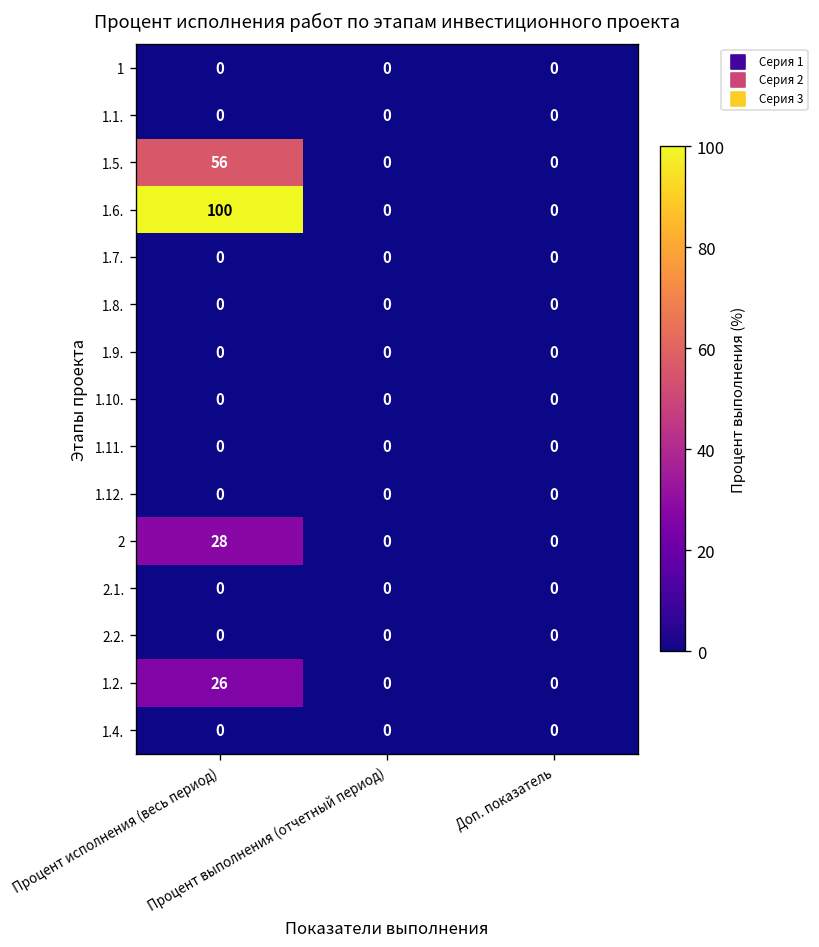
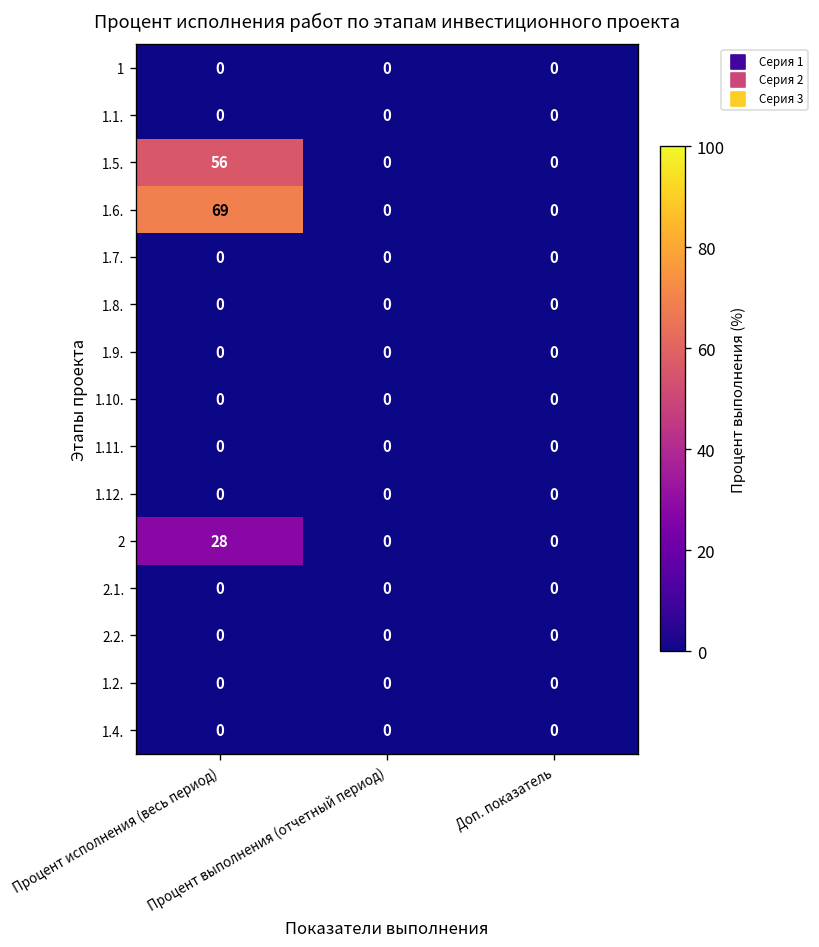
1.6., Процент исполнения (весь период): 100 -> 69
1.2., Процент исполнения (весь период): 26 -> 0
